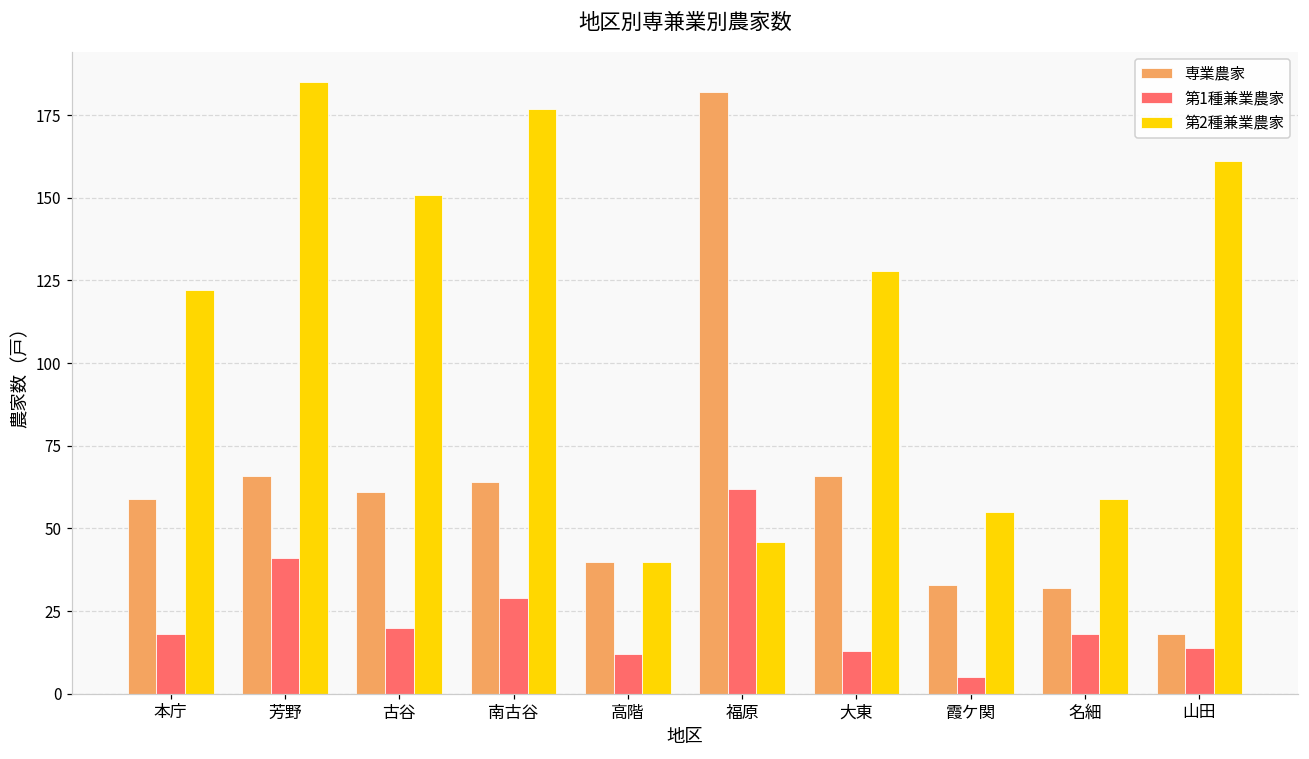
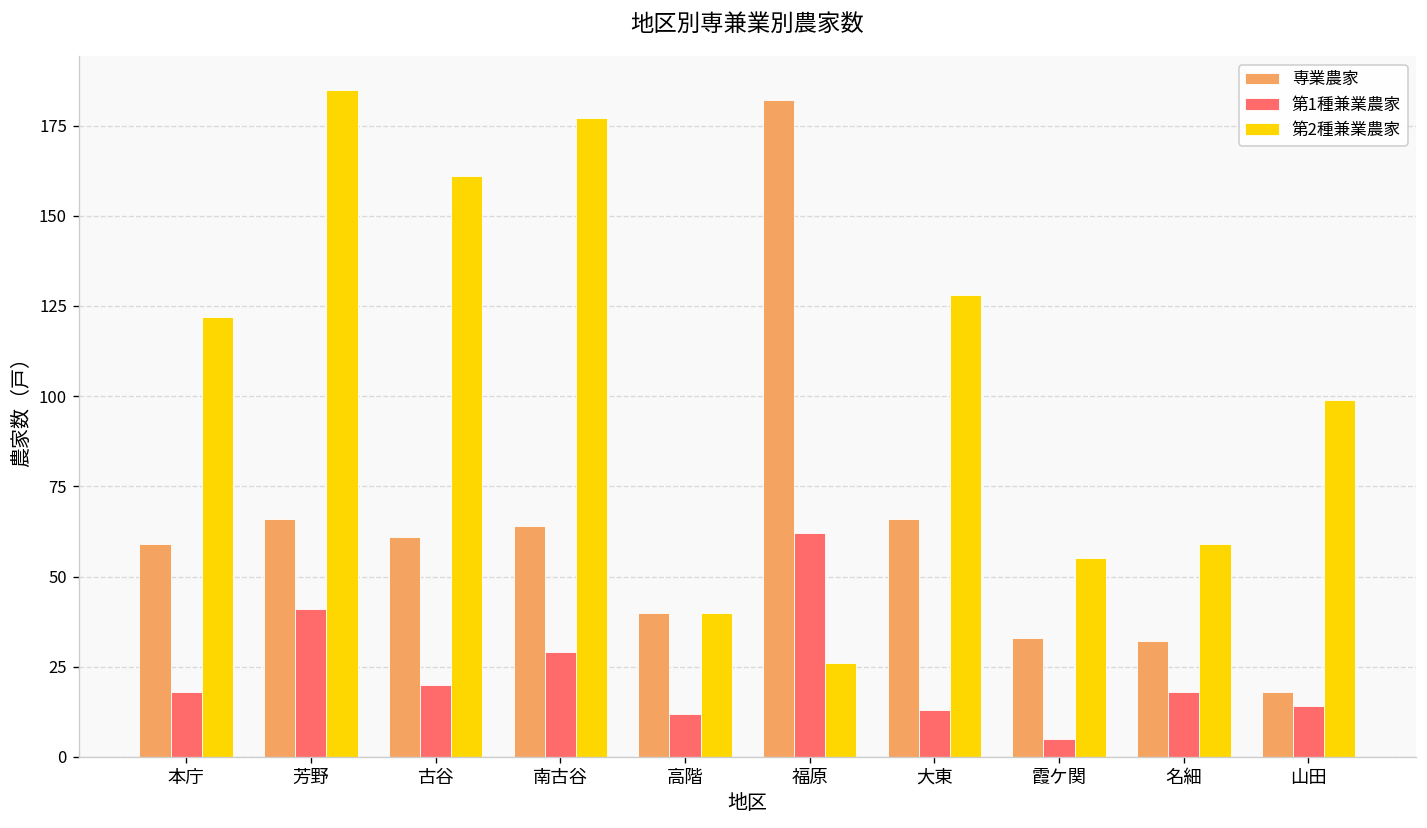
第2種兼業農家, 古谷: 151 -> 161
第2種兼業農家, 福原: 46 -> 26
第2種兼業農家, 山田: 161 -> 99
